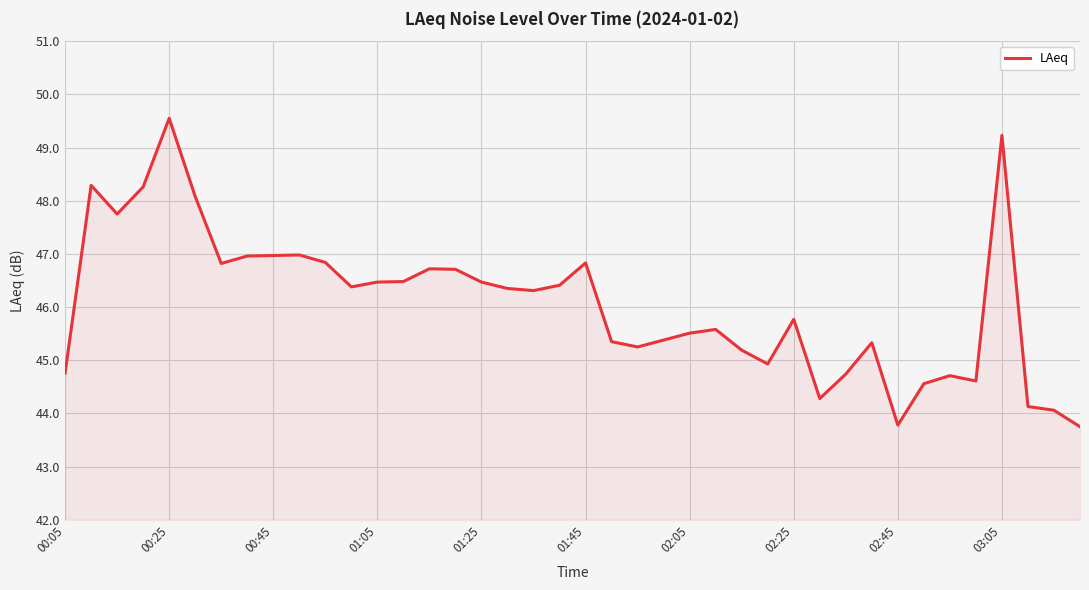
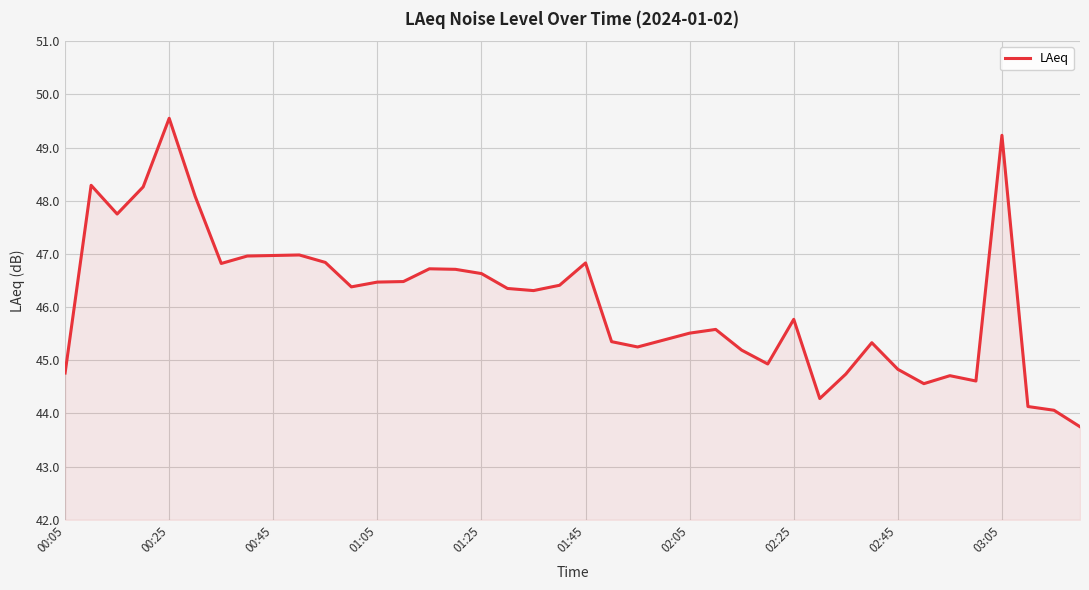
01:25: 46.5 -> 46.6
02:45: 43.8 -> 44.8
